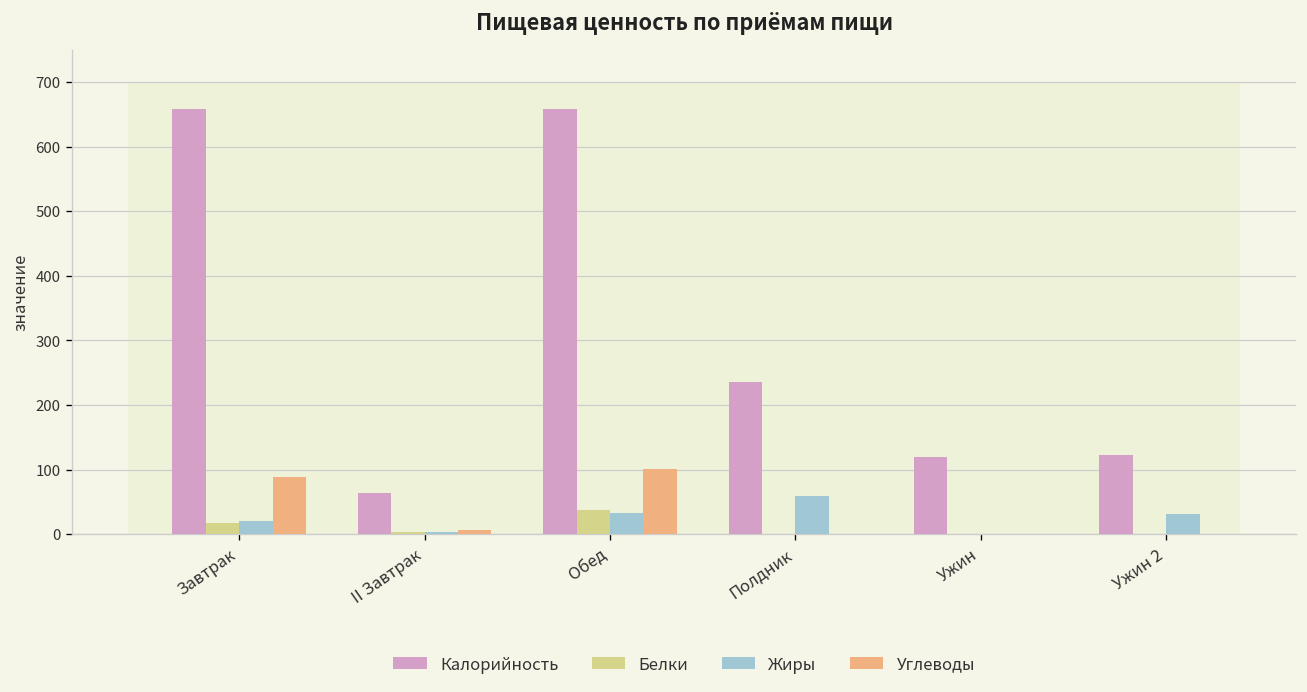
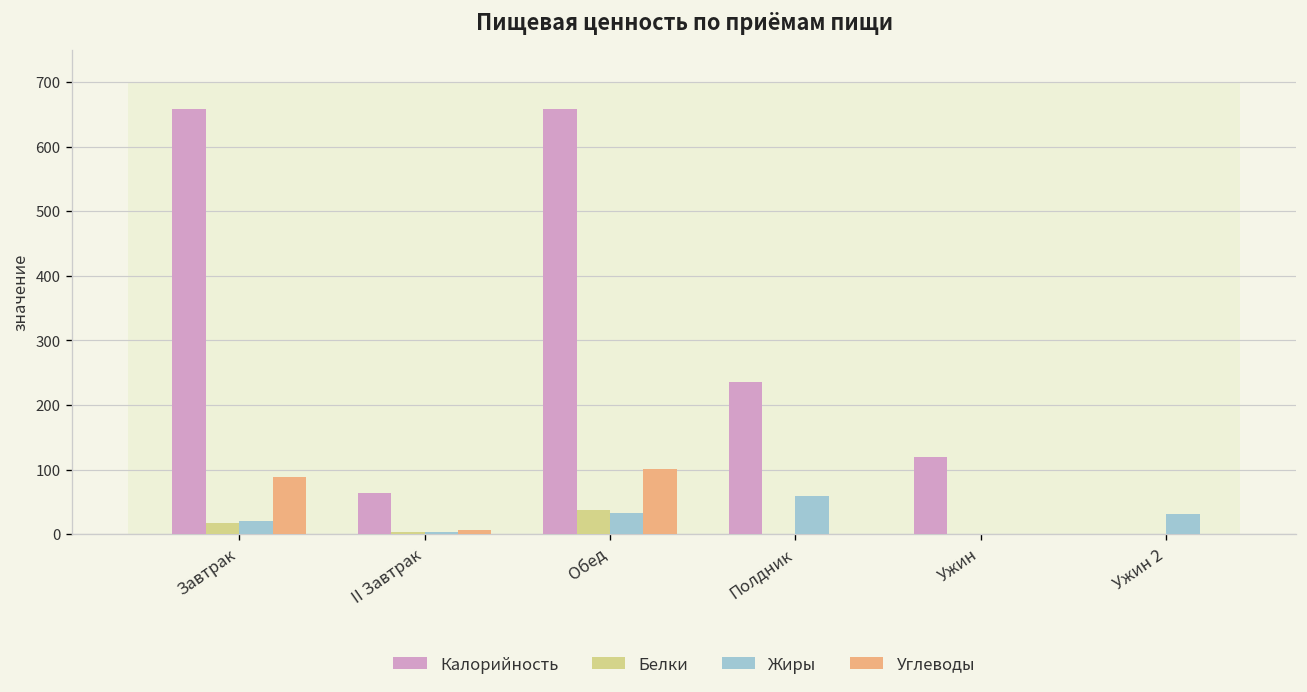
Калорийность, Ужин 2: 120 -> 0
